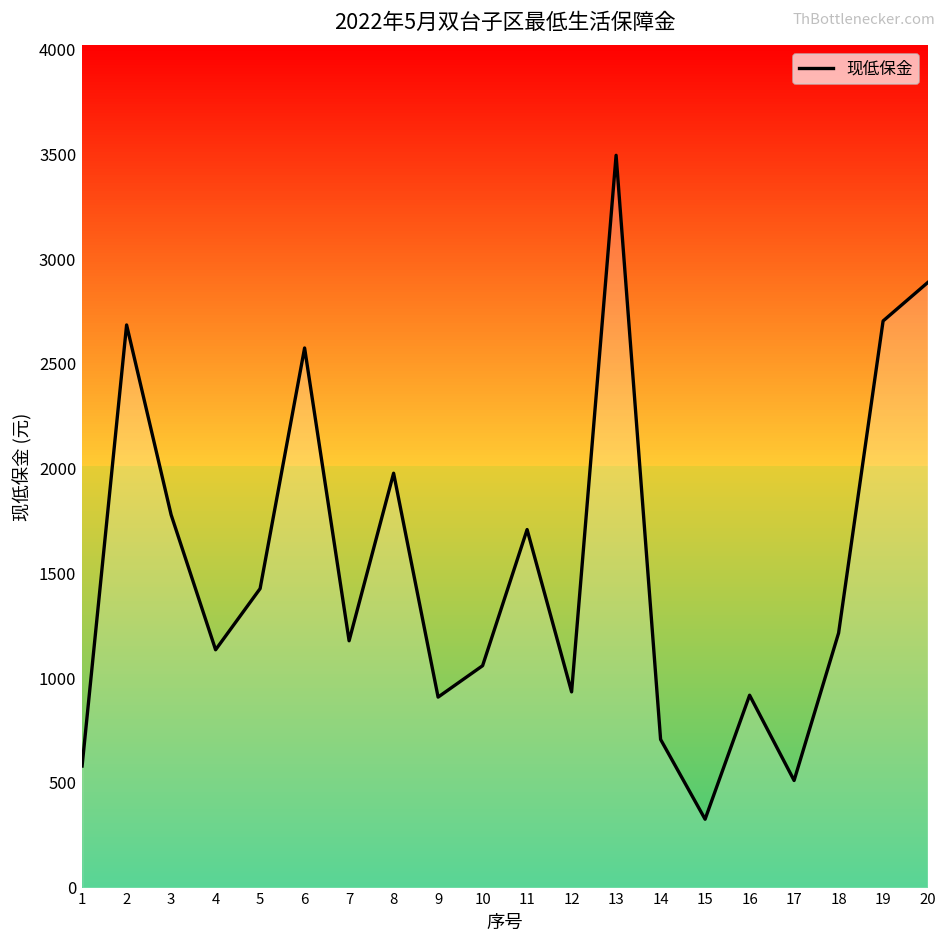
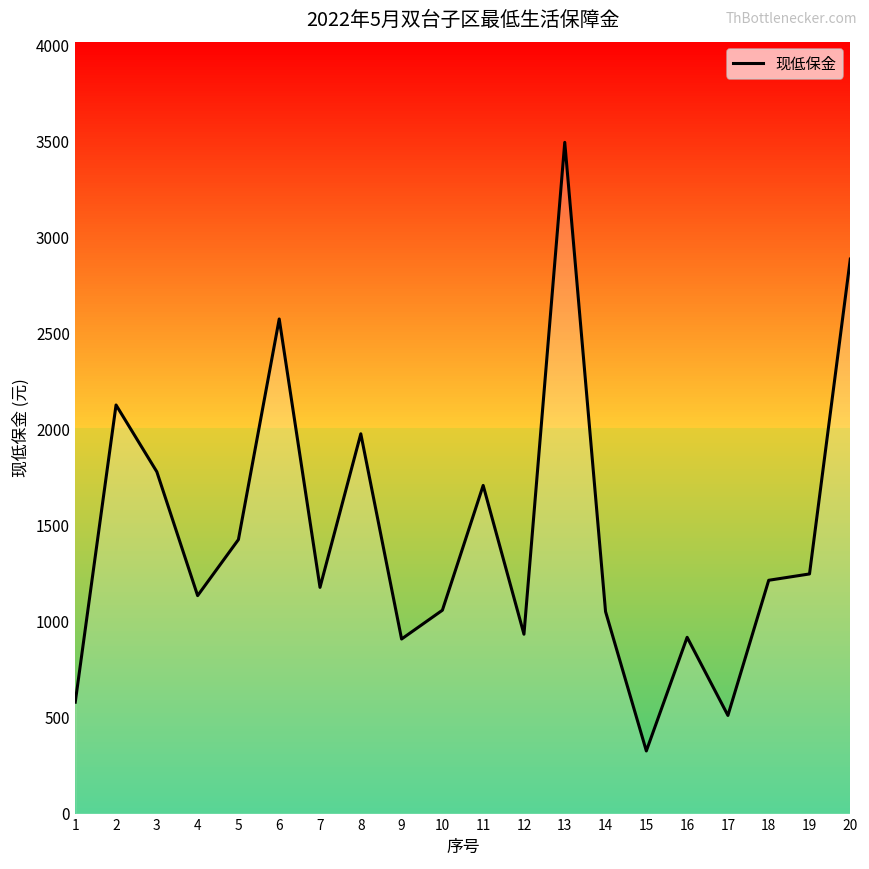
2: 2690 -> 2130
14: 710 -> 1050
19: 2710 -> 1250
